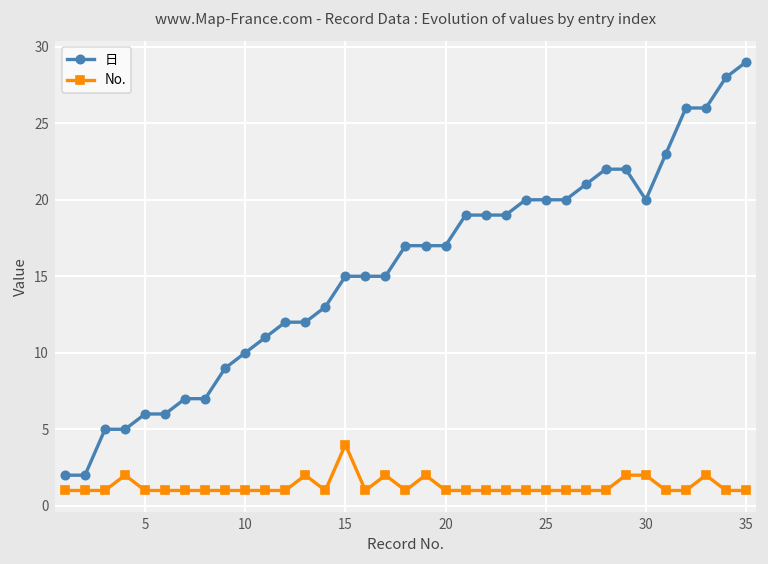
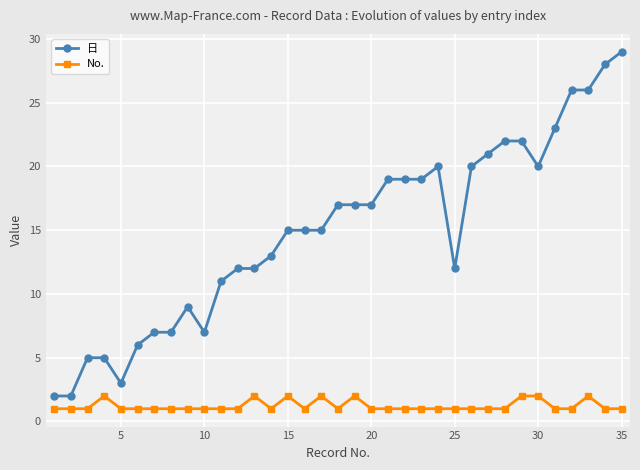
日, 5: 6 -> 3
日, 10: 10 -> 7
No., 15: 4 -> 2
日, 25: 20 -> 12
